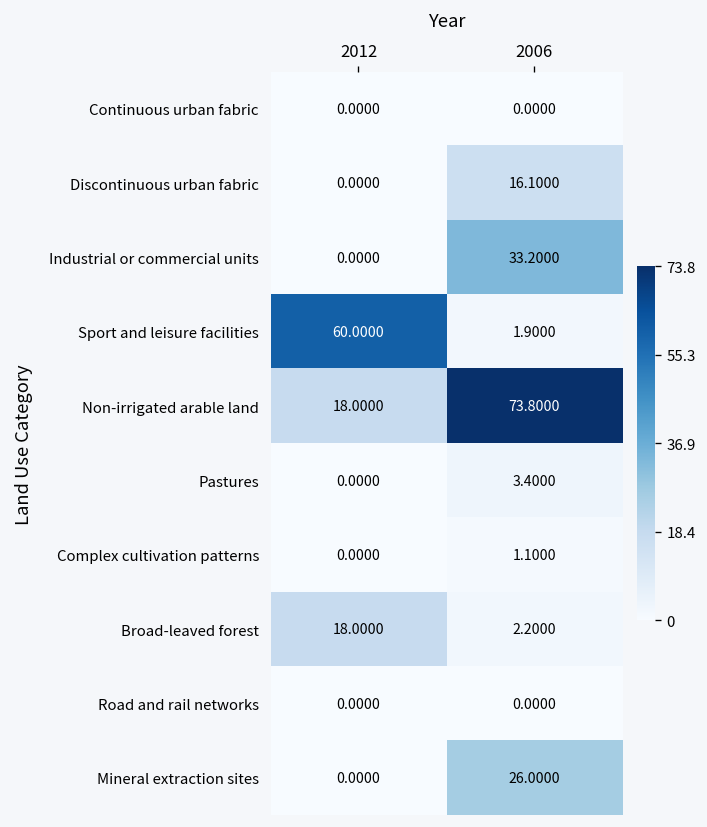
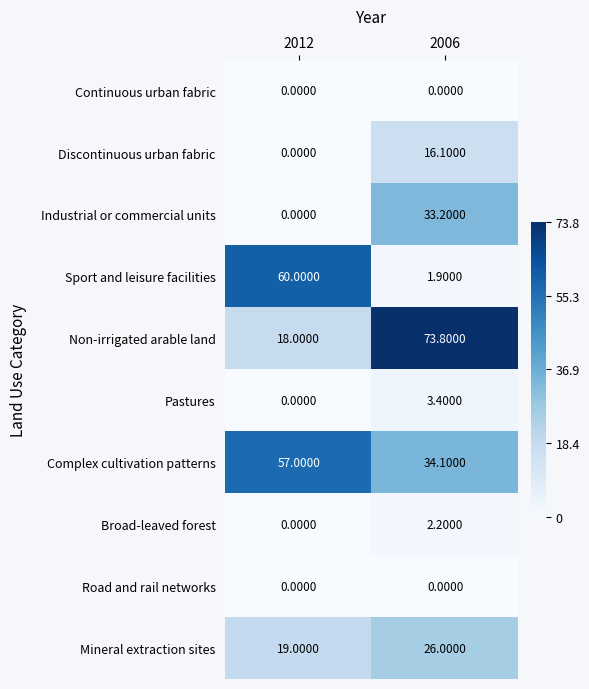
Complex cultivation patterns, 2012: 0.0000 -> 57.0000
Complex cultivation patterns, 2006: 1.1000 -> 34.1000
Broad-leaved forest, 2012: 18.0000 -> 0.0000
Mineral extraction sites, 2012: 0.0000 -> 19.0000
